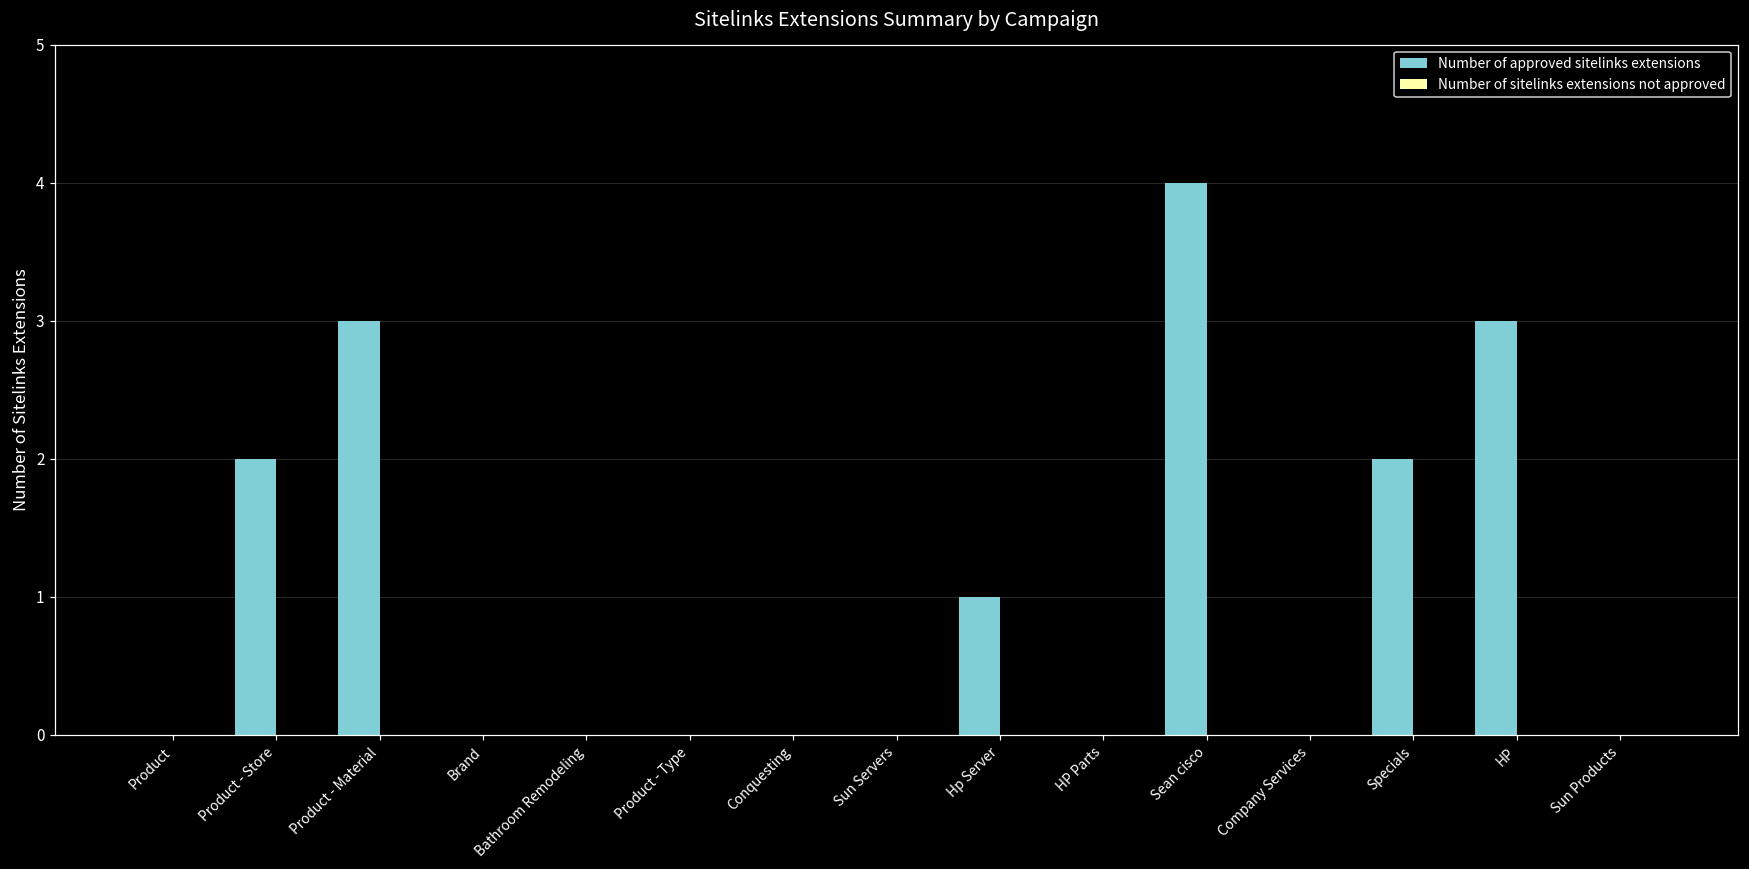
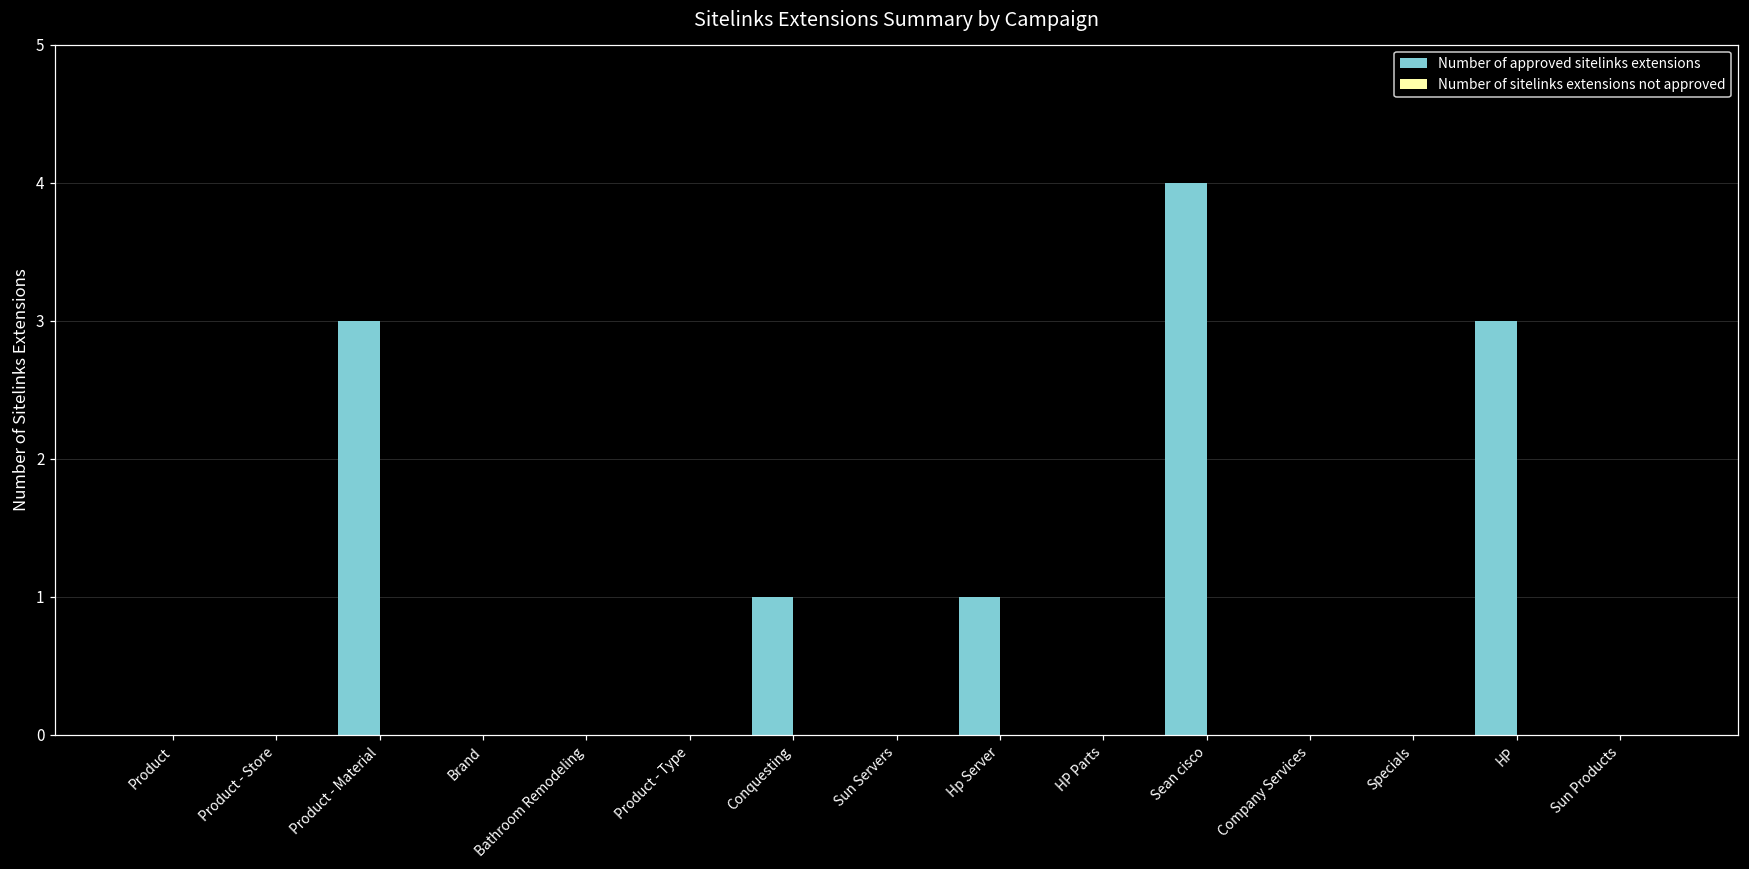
Number of approved sitelinks extensions, Product - Store: 2 -> 0
Number of approved sitelinks extensions, Conquesting: 0 -> 1
Number of approved sitelinks extensions, Specials: 2 -> 0
